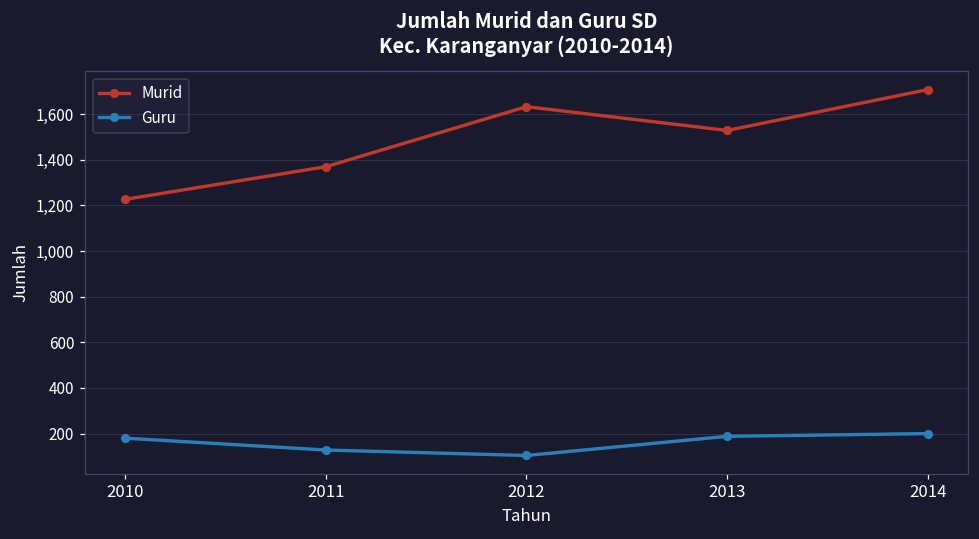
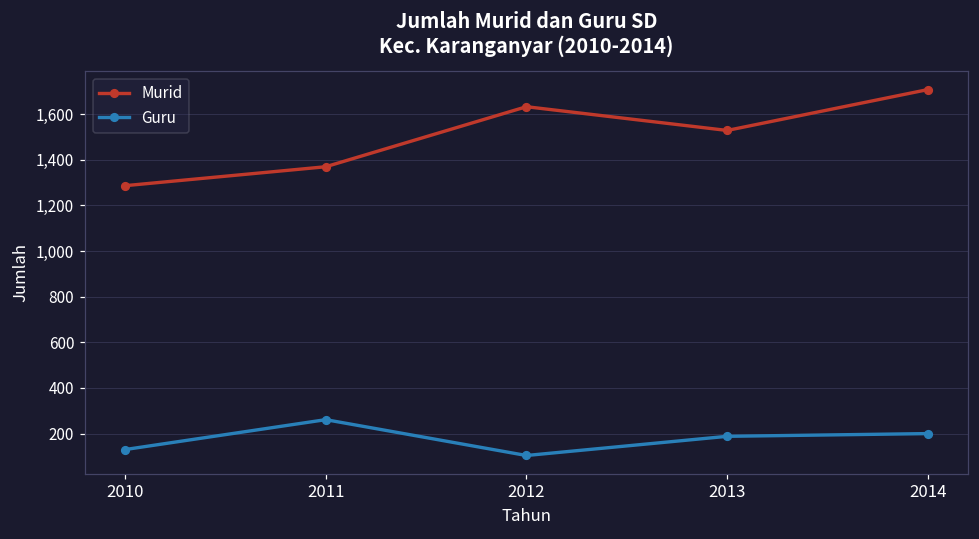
Murid, 2010: 1,230 -> 1,290
Guru, 2010: 180 -> 130
Guru, 2011: 130 -> 260
